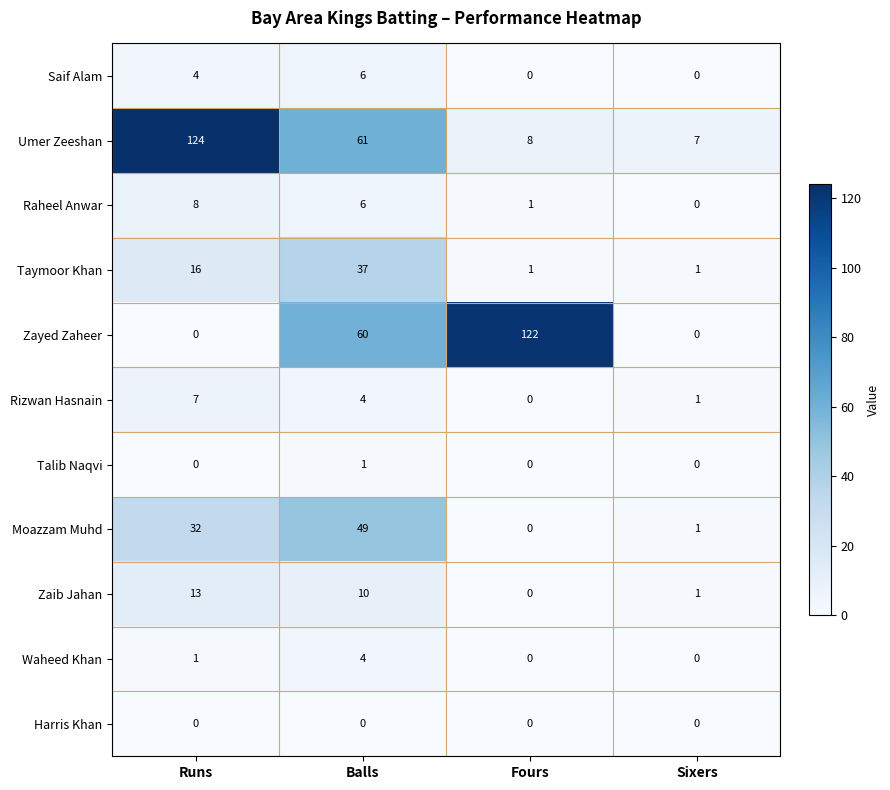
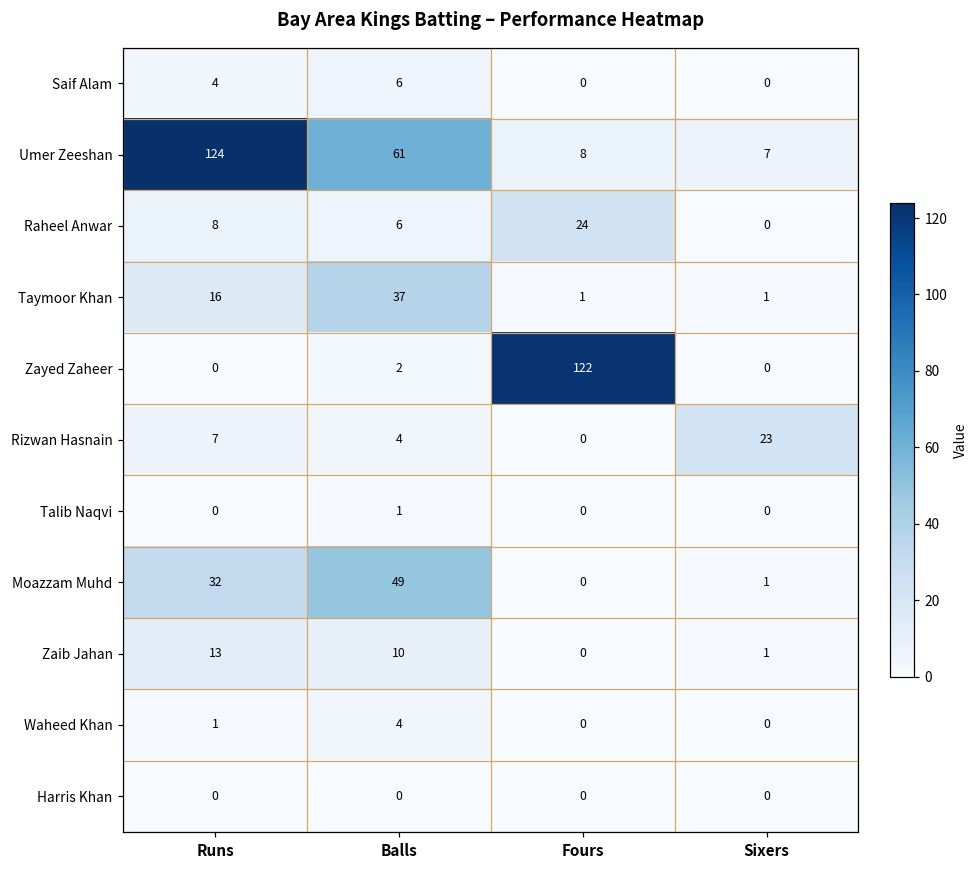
Raheel Anwar, Fours: 1 -> 24
Zayed Zaheer, Balls: 60 -> 2
Rizwan Hasnain, Sixers: 1 -> 23
